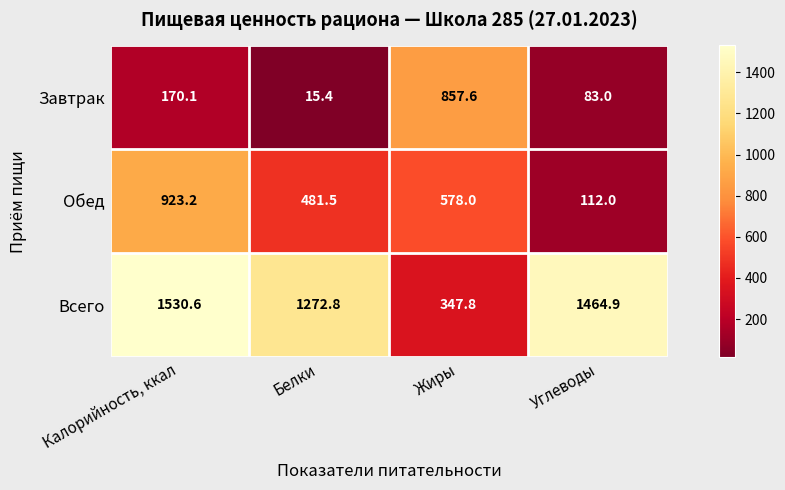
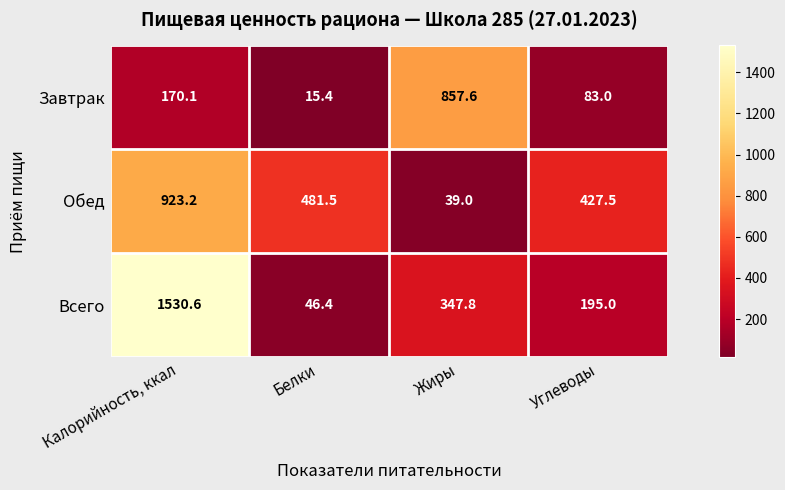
Обед, Жиры: 578.0 -> 39.0
Обед, Углеводы: 112.0 -> 427.5
Всего, Белки: 1272.8 -> 46.4
Всего, Углеводы: 1464.9 -> 195.0
